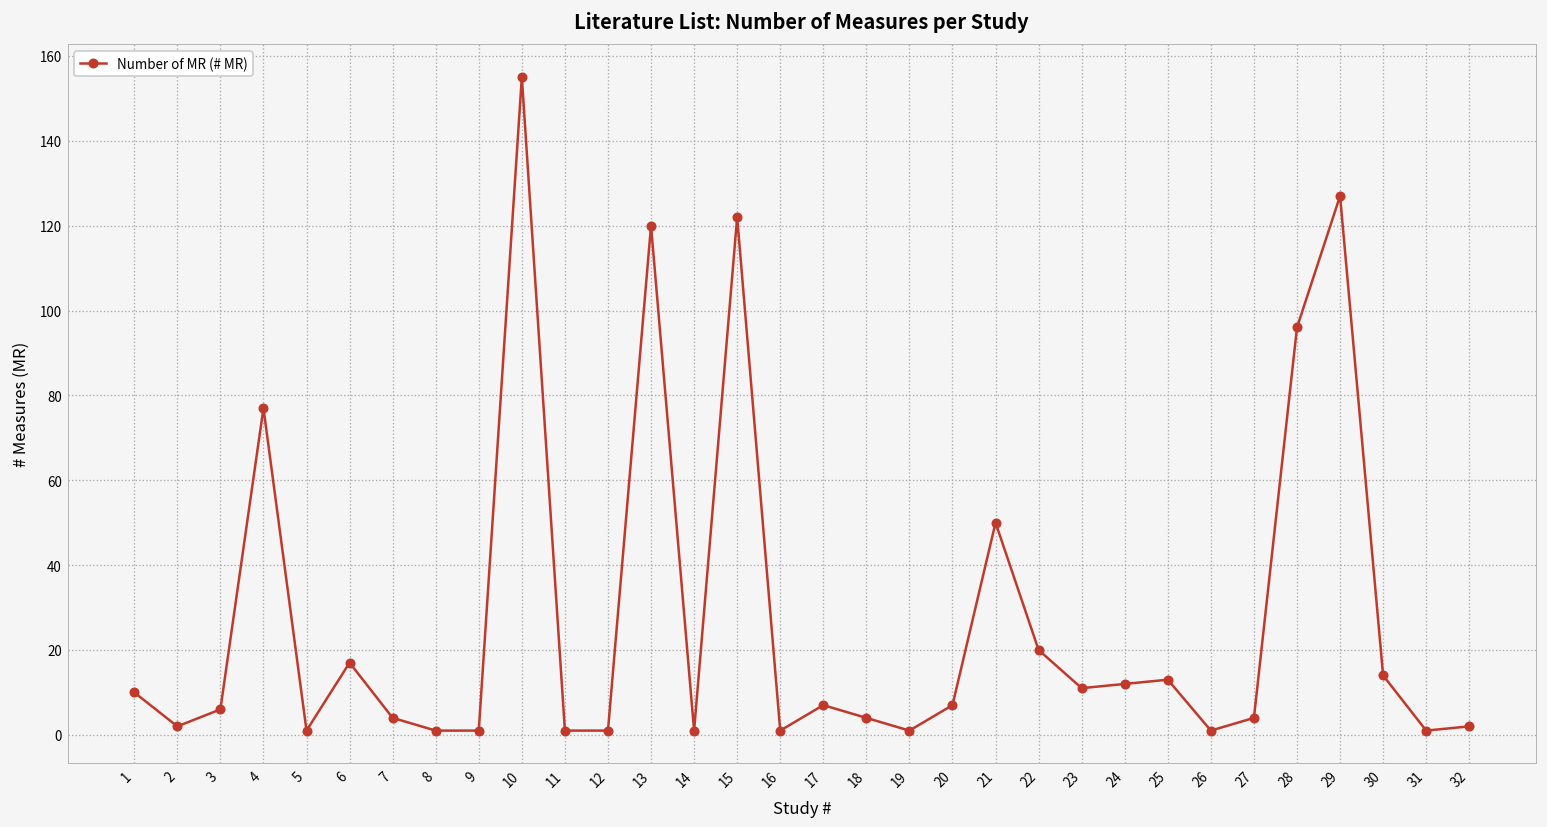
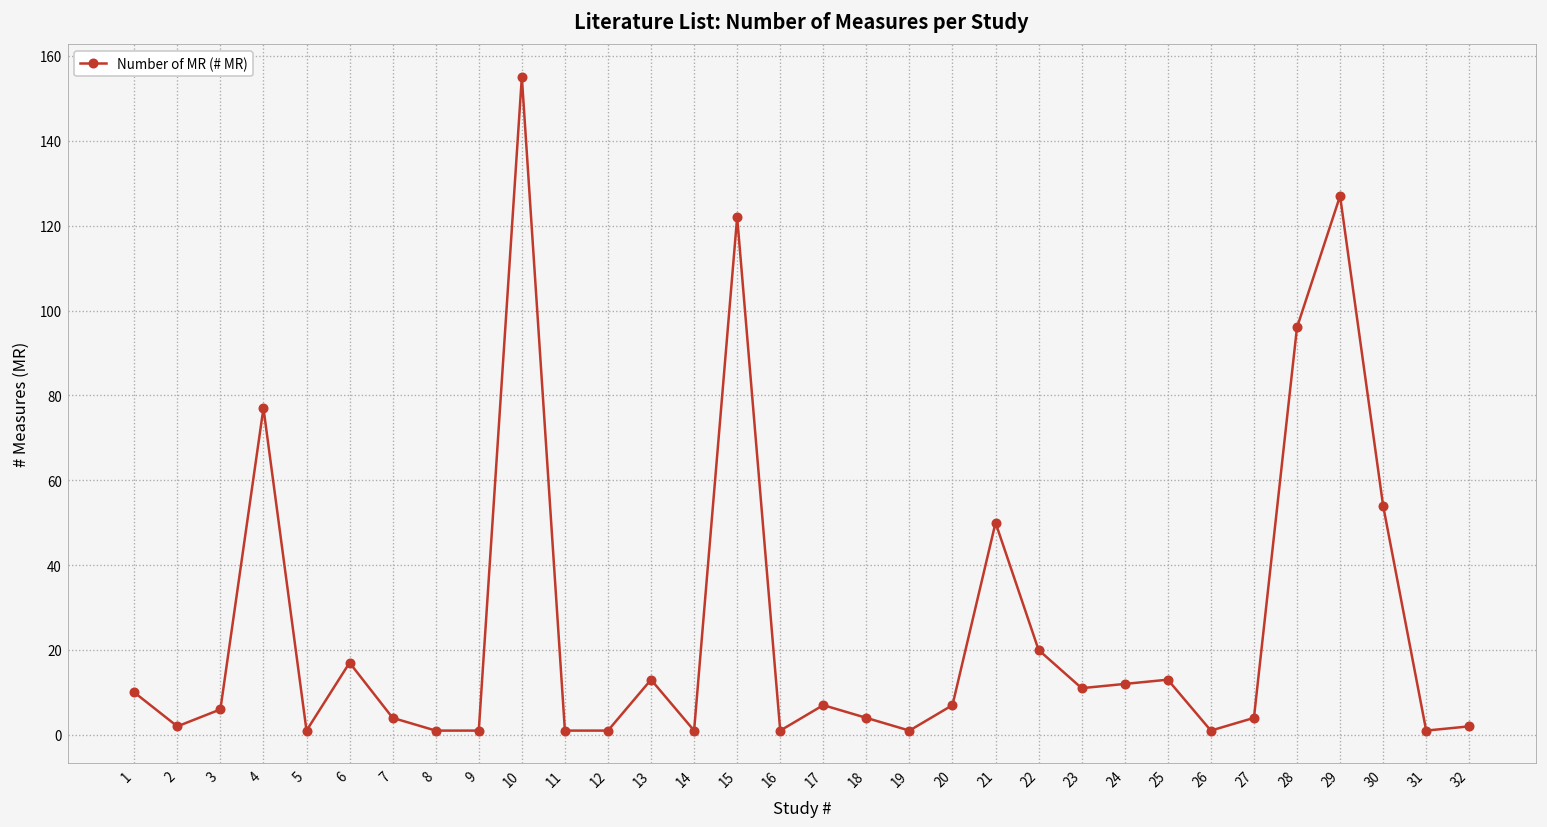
13: 120 -> 13
30: 14 -> 54
